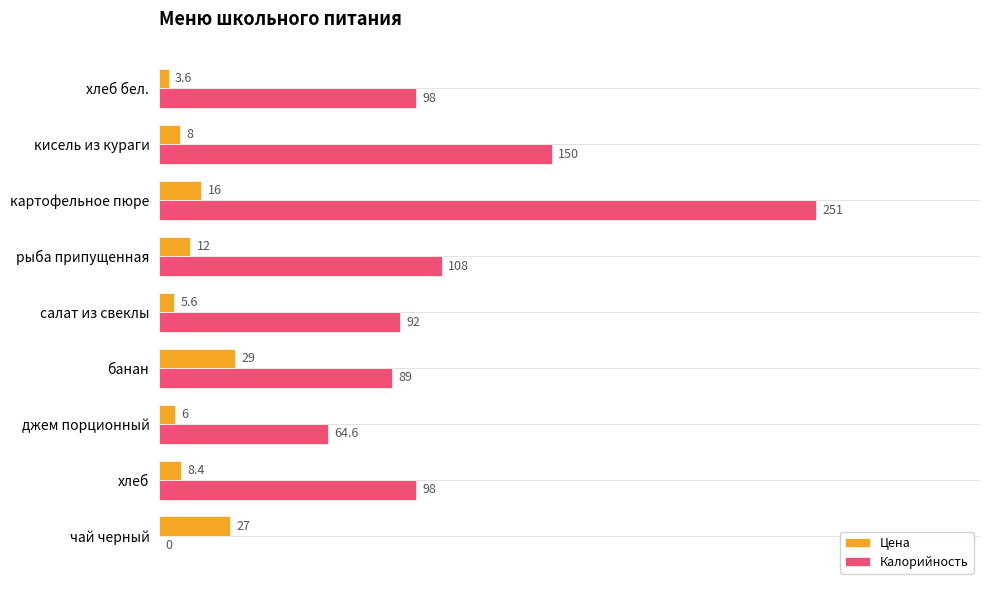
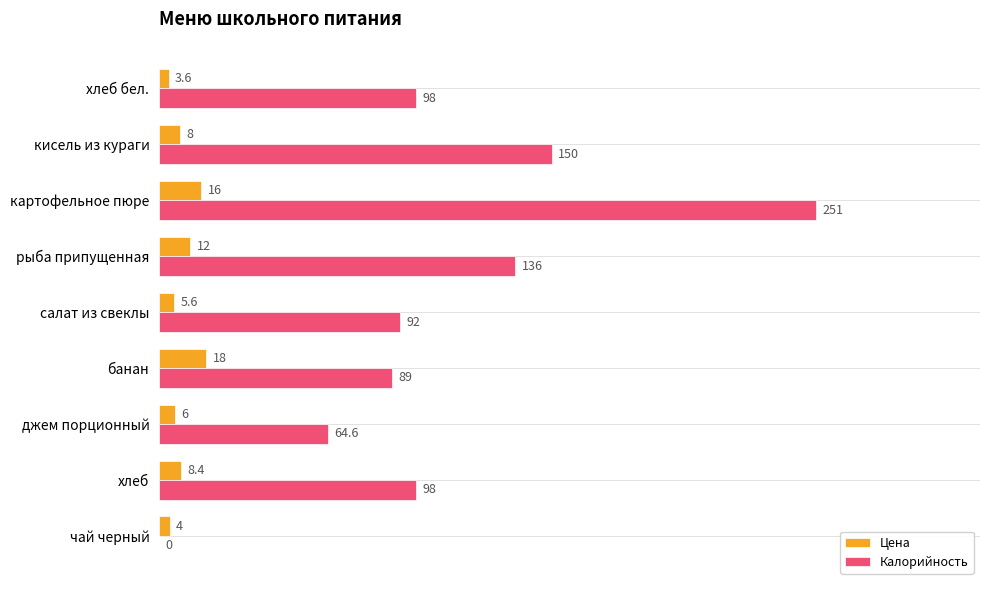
Калорийность, рыба припущенная: 108 -> 136
Цена, банан: 29 -> 18
Цена, чай черный: 27 -> 4
